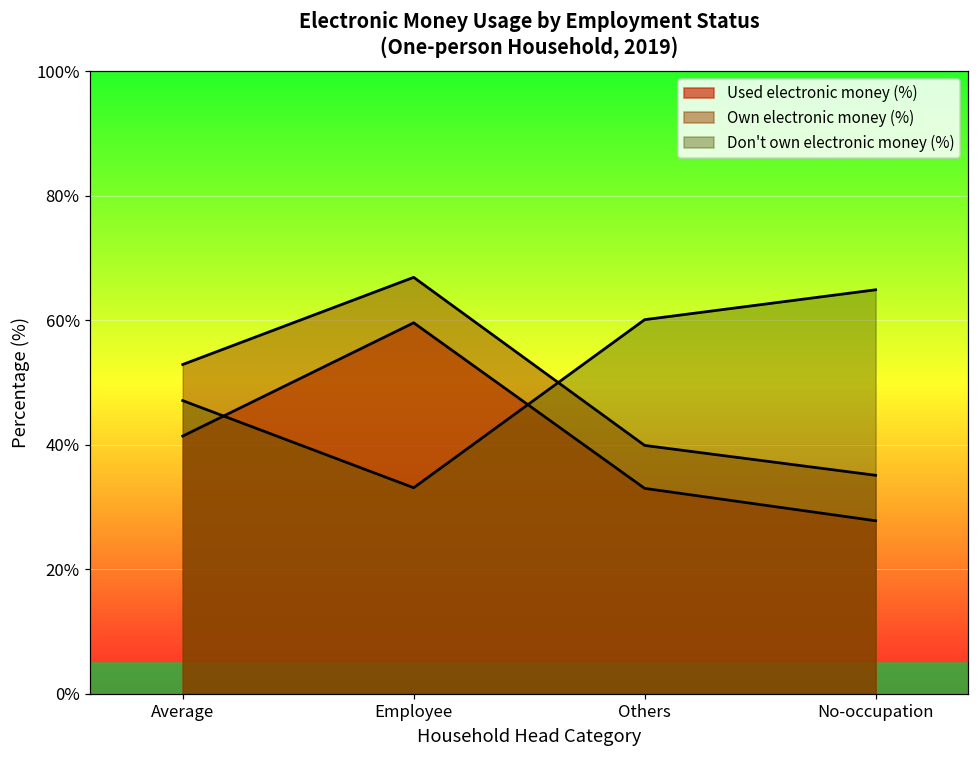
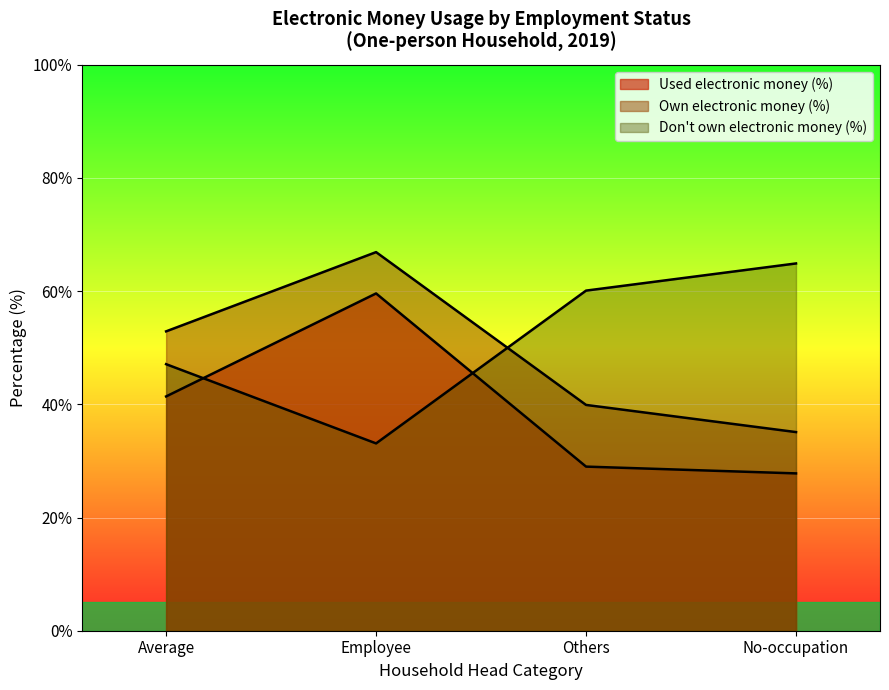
Used electronic money (%), Others: 33% -> 29%
